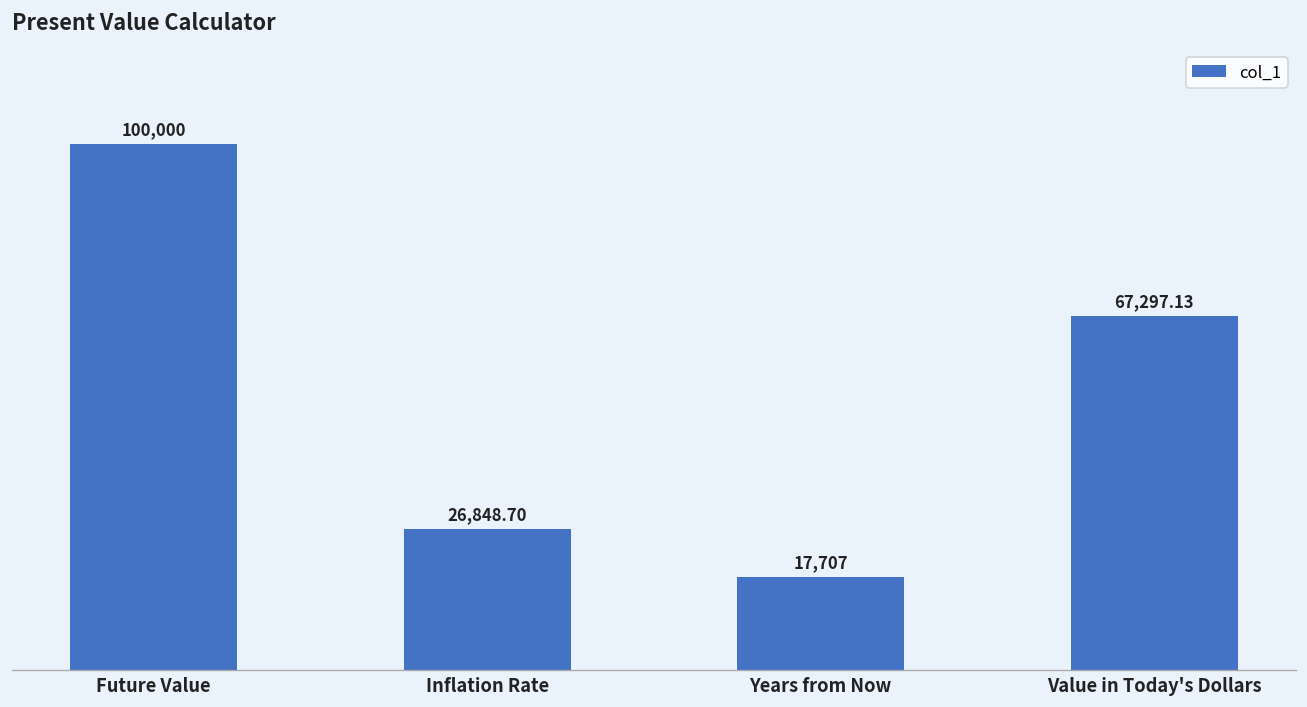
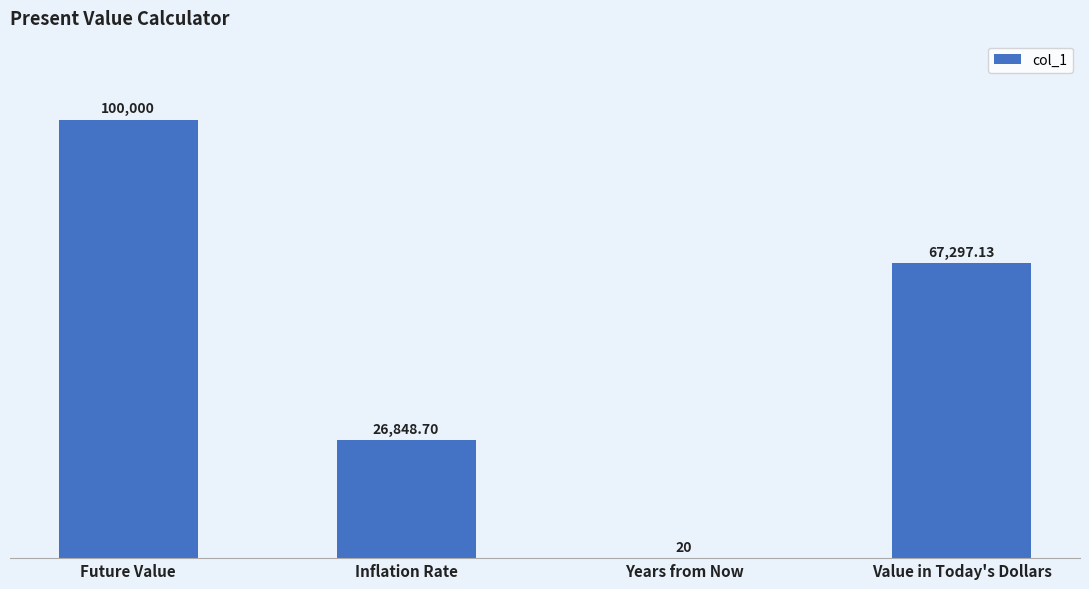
Years from Now: 17,707 -> 20
